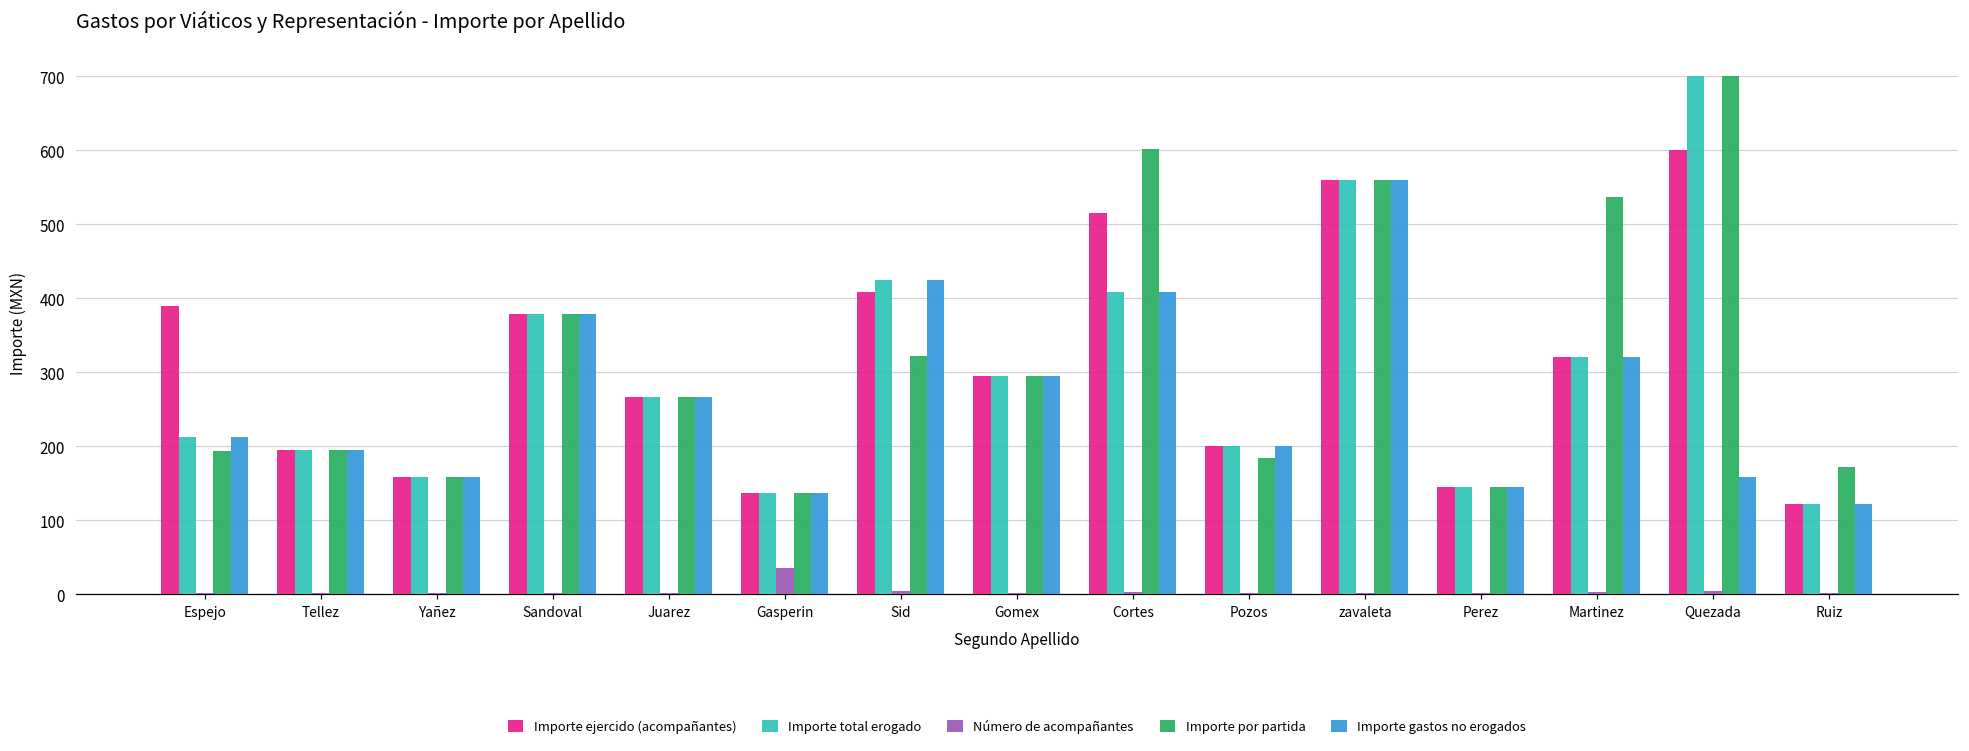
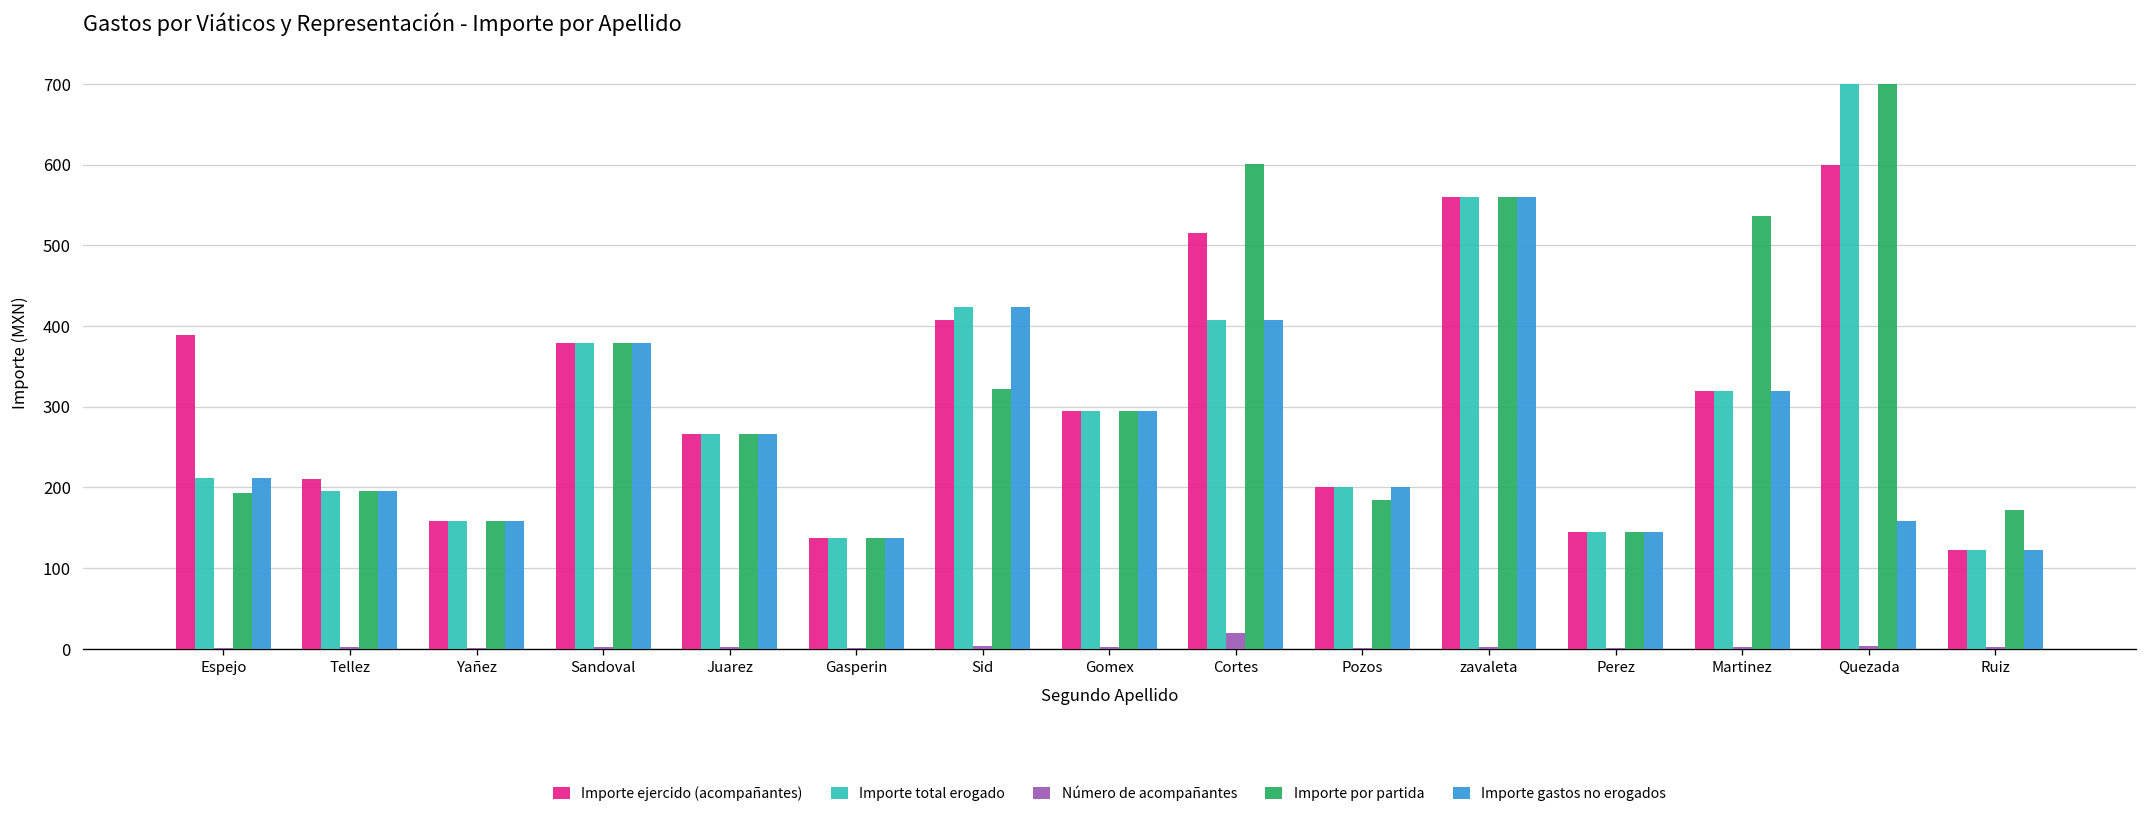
Importe ejercido (acompañantes), Tellez: 200 -> 210
Número de acompañantes, Gasperin: 40 -> 0
Número de acompañantes, Cortes: 0 -> 20
